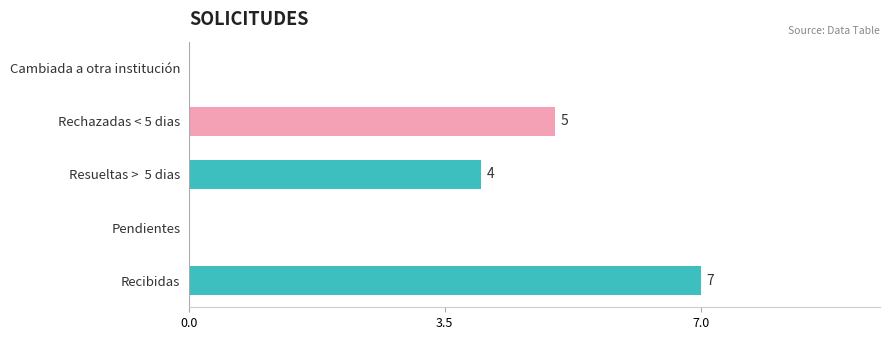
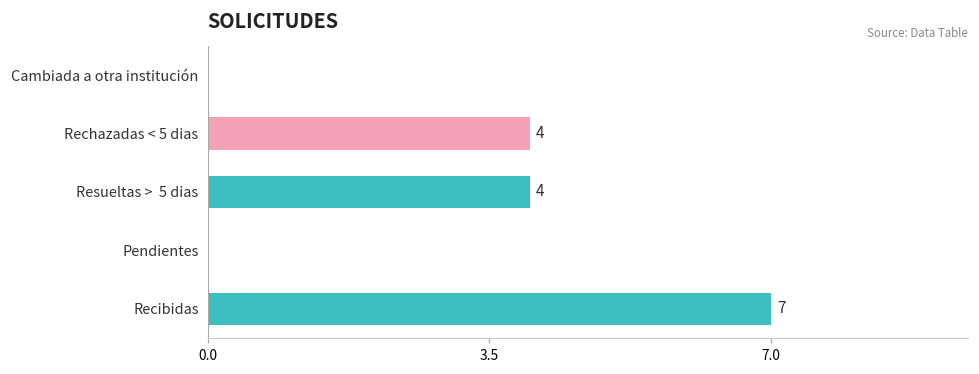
Rechazadas < 5 dias: 5 -> 4
